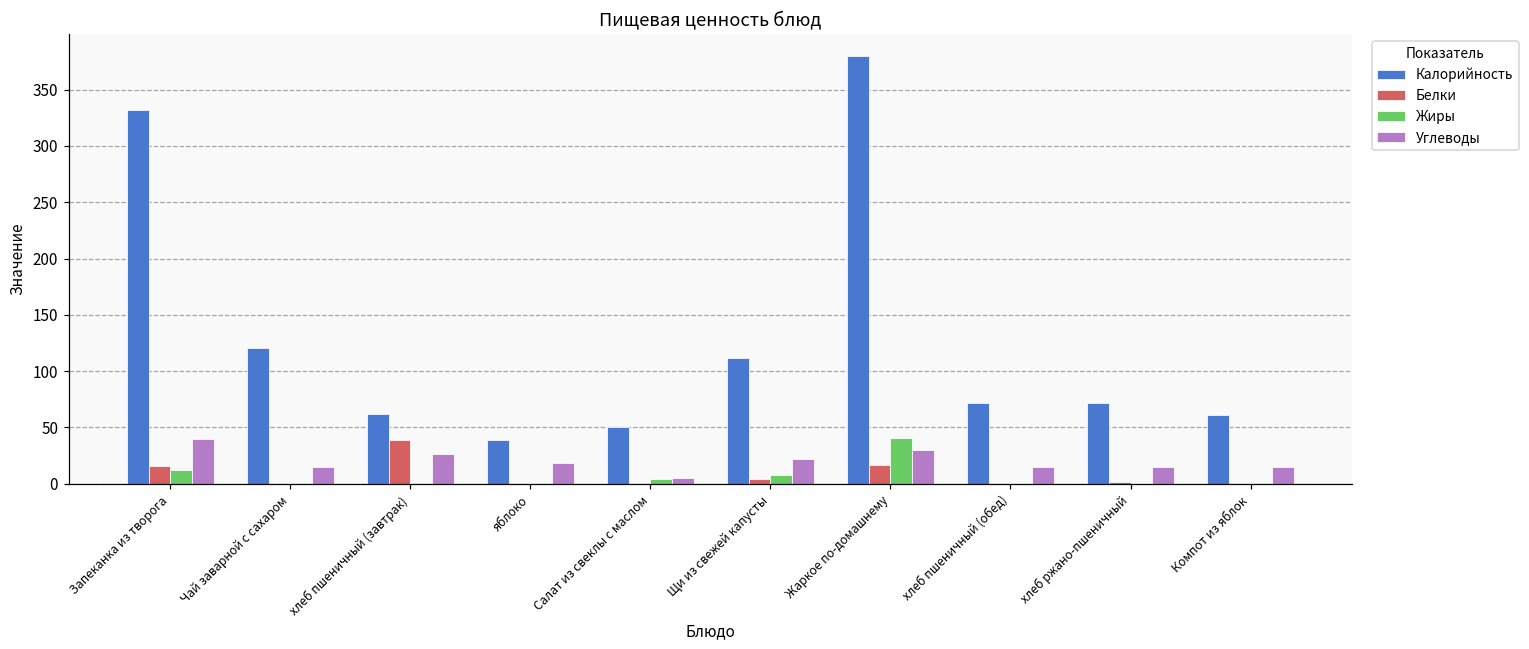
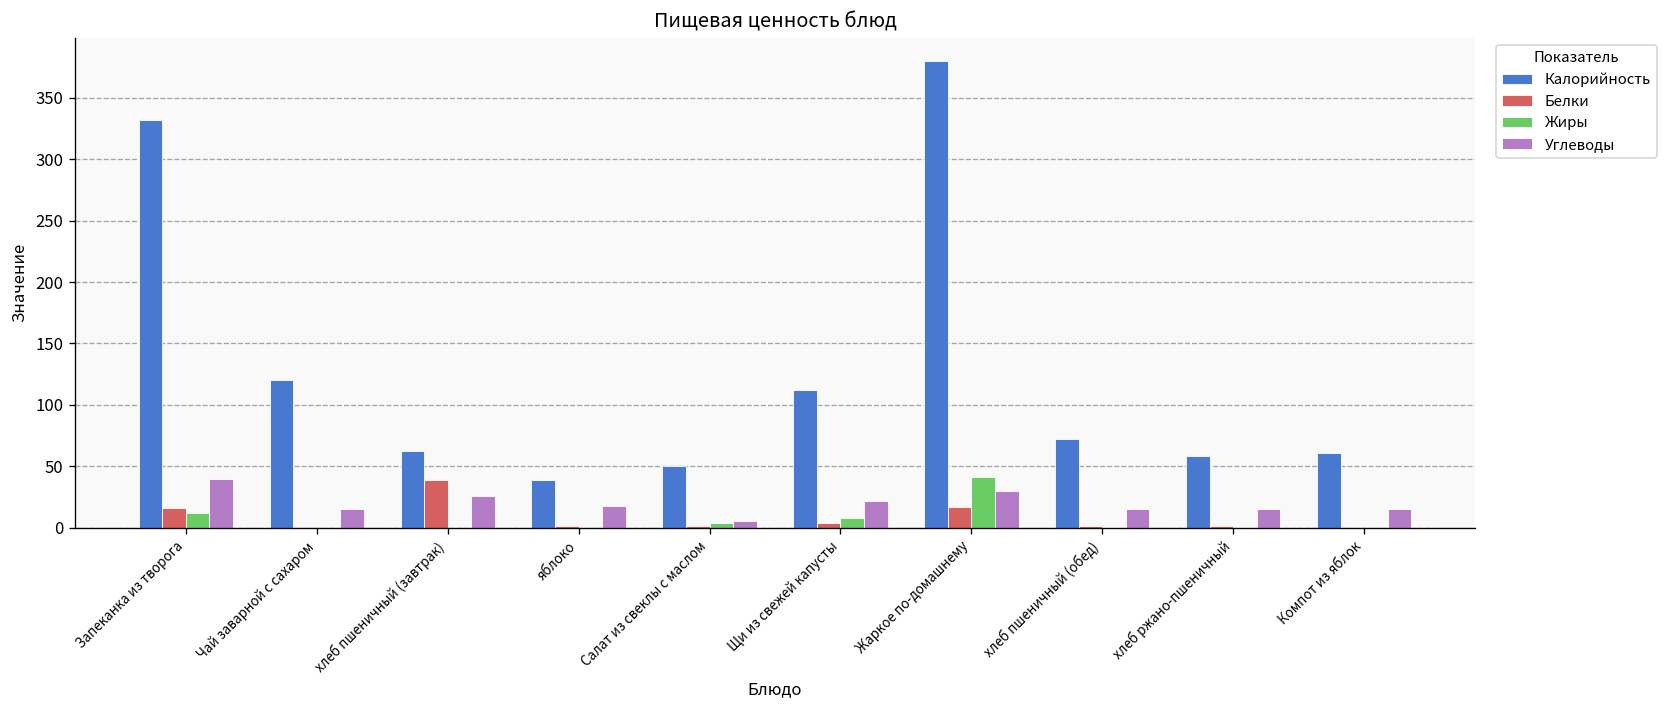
Калорийность, хлеб ржано-пшеничный: 72 -> 58
